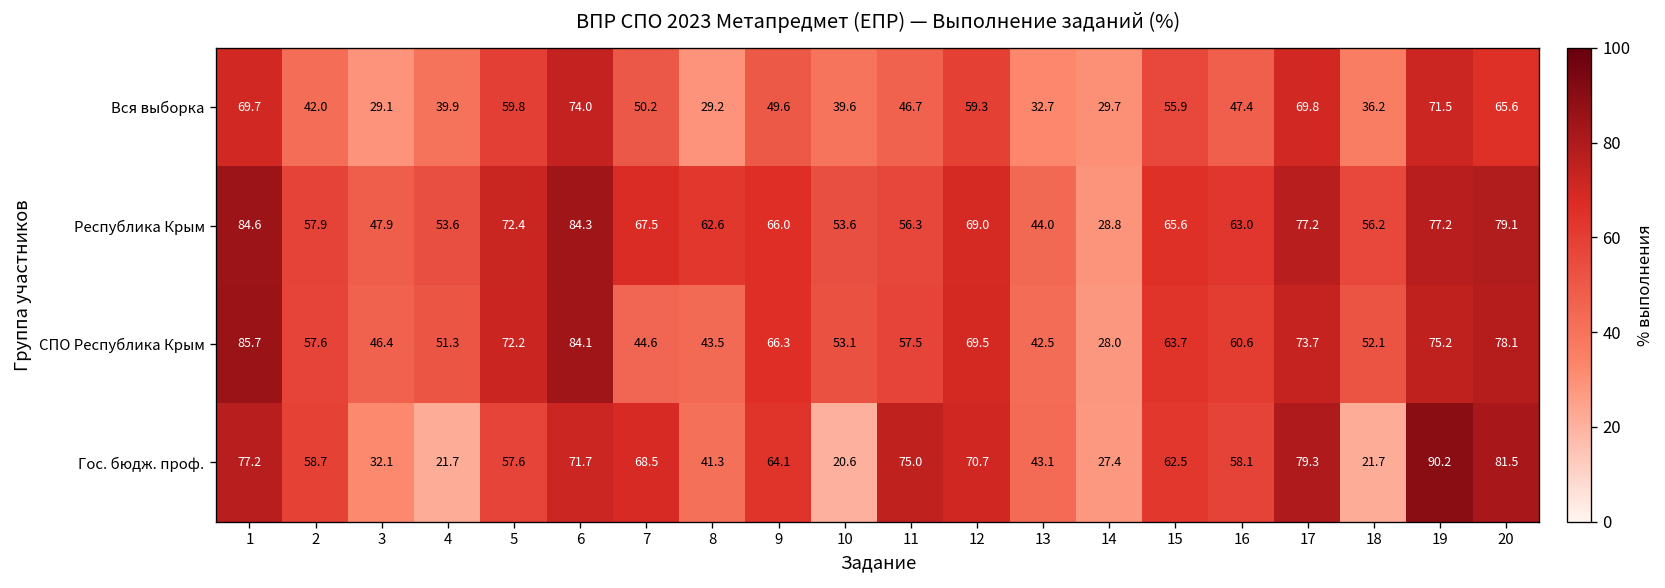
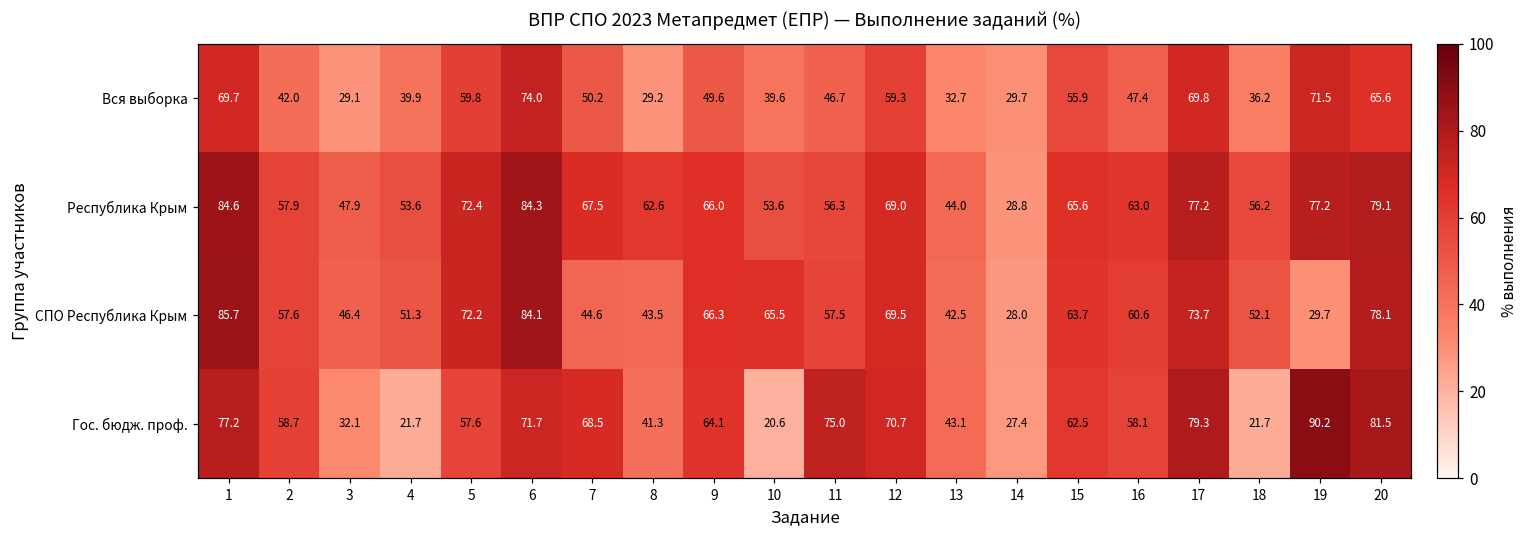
СПО Республика Крым, 10: 53.1 -> 65.5
СПО Республика Крым, 19: 75.2 -> 29.7
